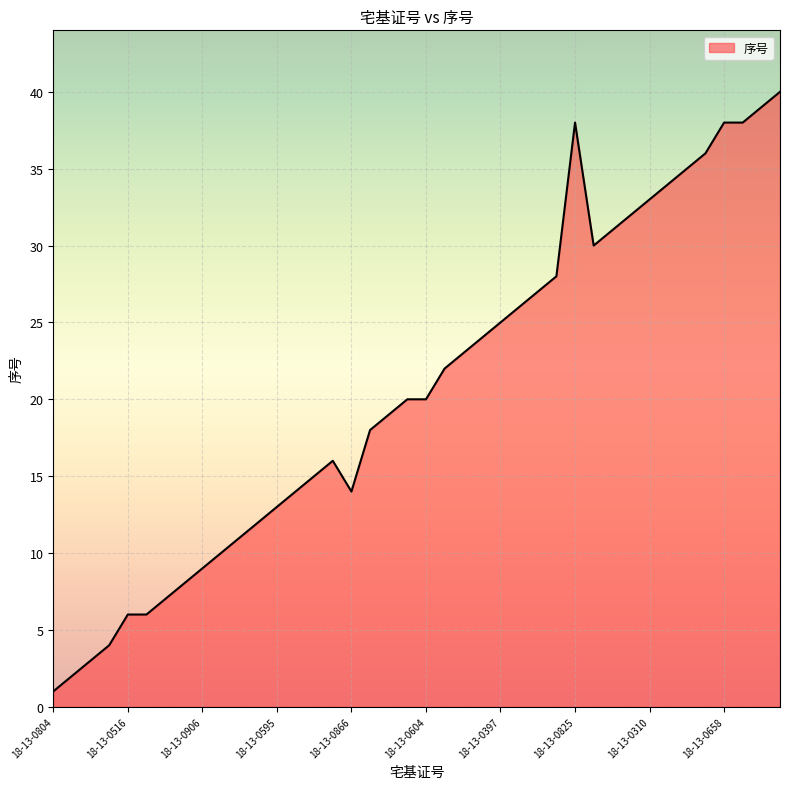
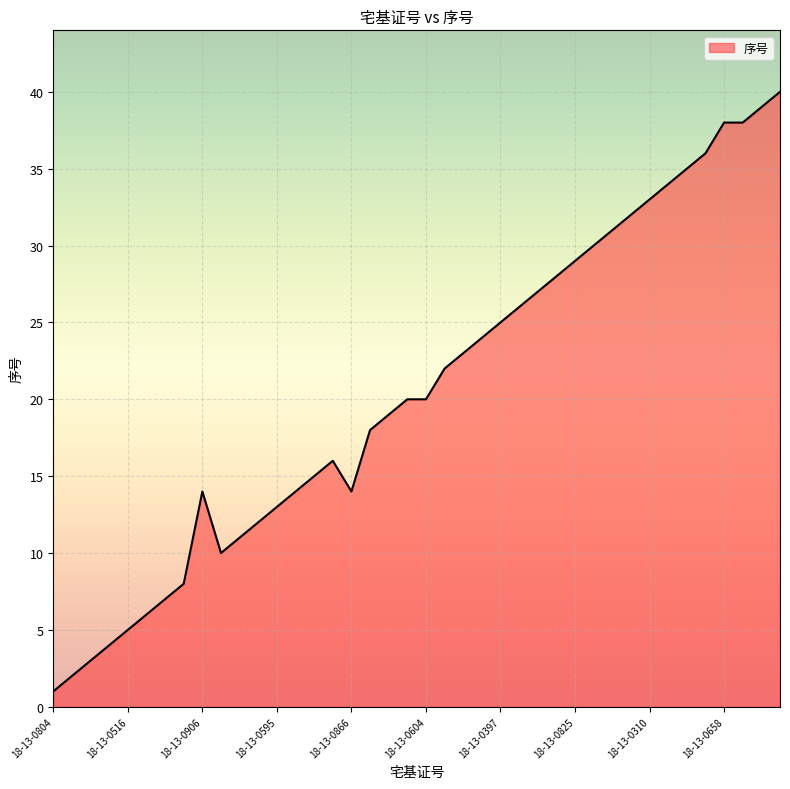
18-13-0516: 6 -> 5
18-13-0906: 9 -> 14
18-13-0825: 38 -> 29
